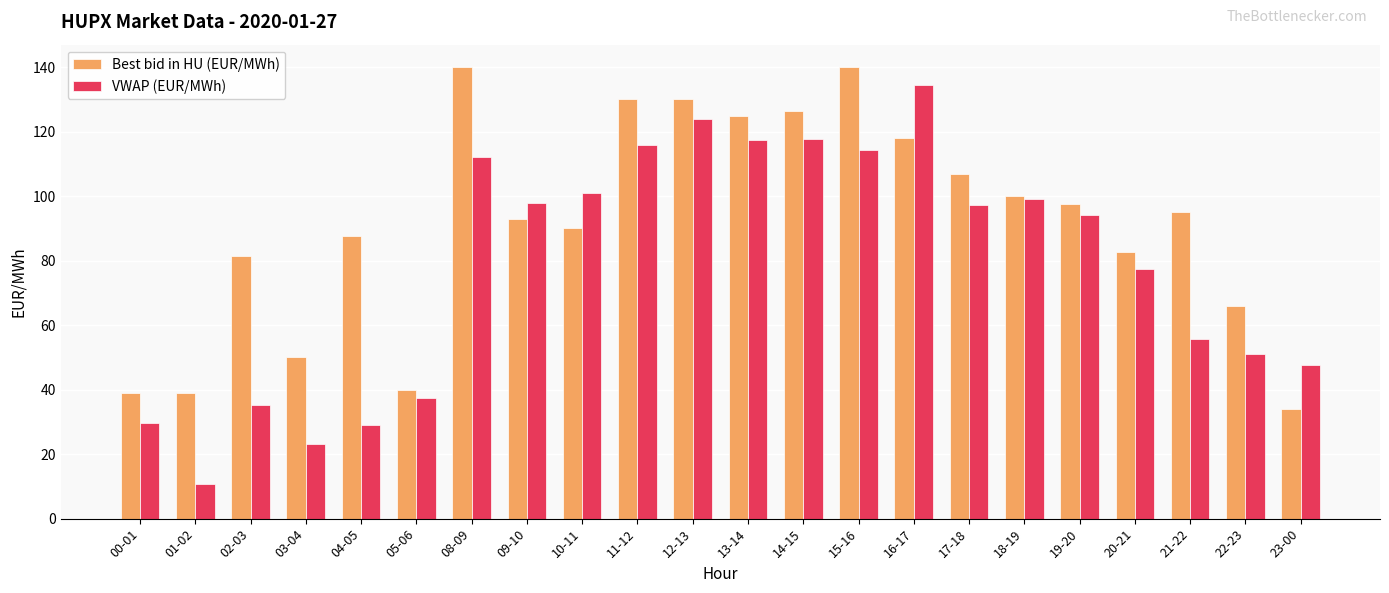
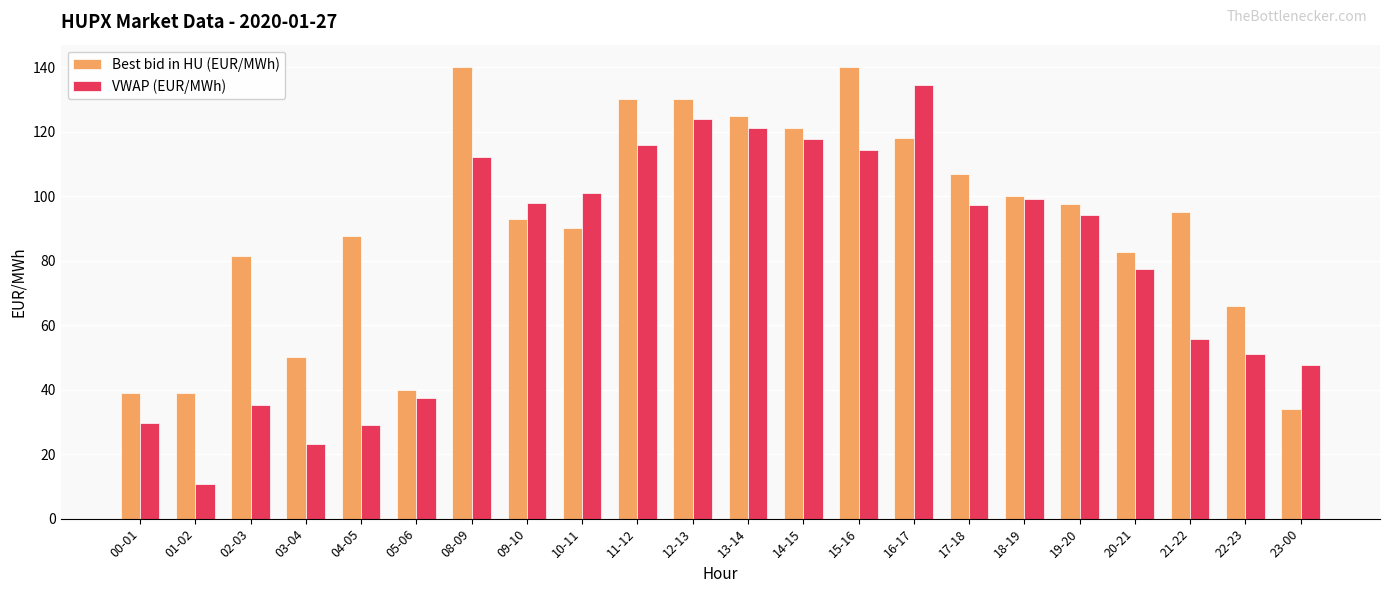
VWAP (EUR/MWh), 13-14: 117 -> 121
Best bid in HU (EUR/MWh), 14-15: 127 -> 121
